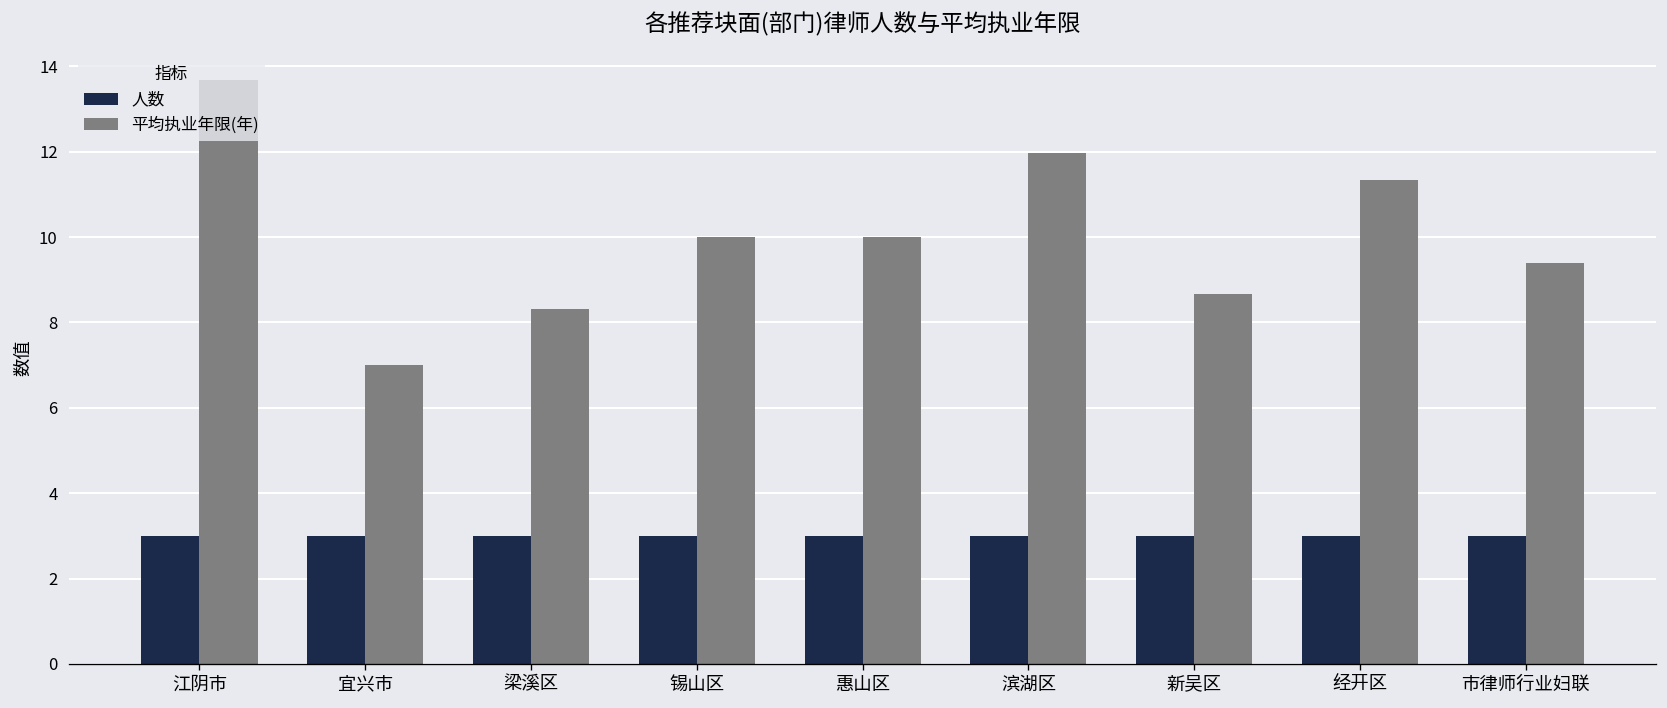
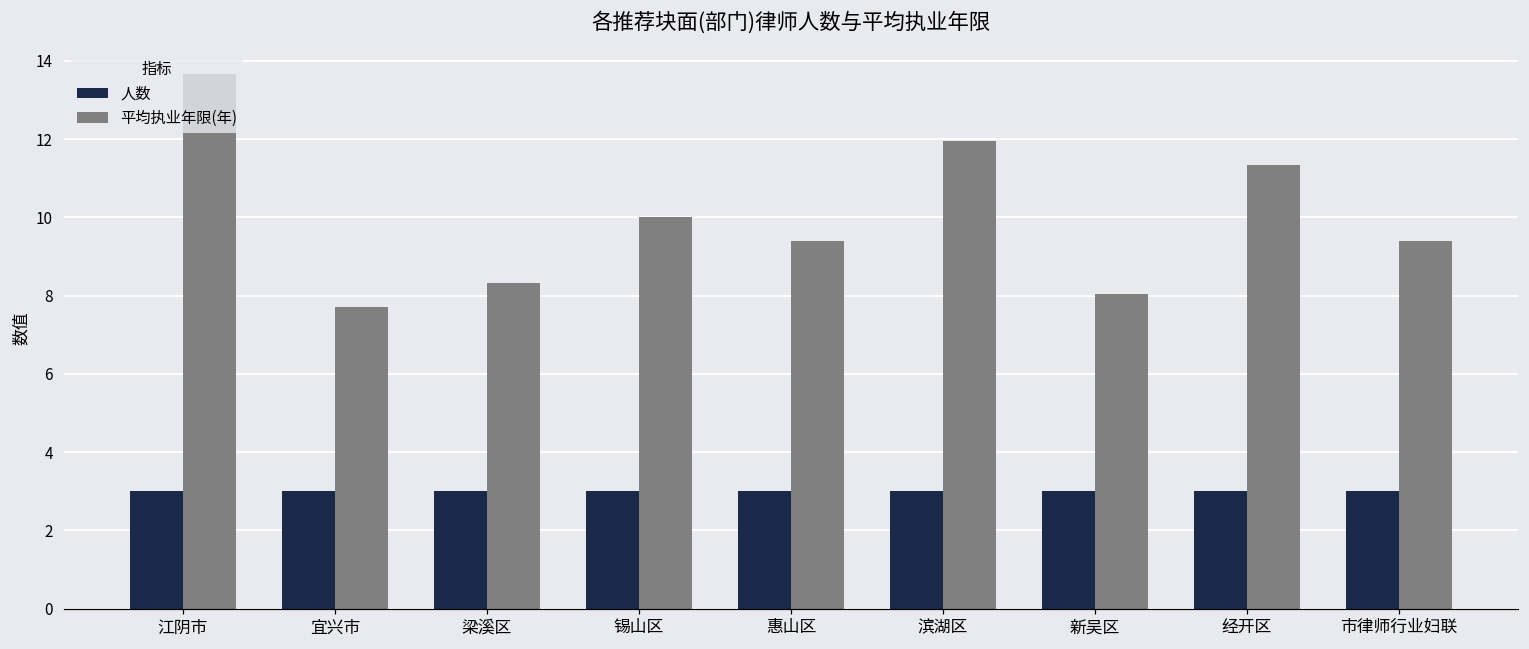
平均执业年限(年), 宜兴市: 7.0 -> 7.7
平均执业年限(年), 惠山区: 10.0 -> 9.4
平均执业年限(年), 新吴区: 8.7 -> 8.0
